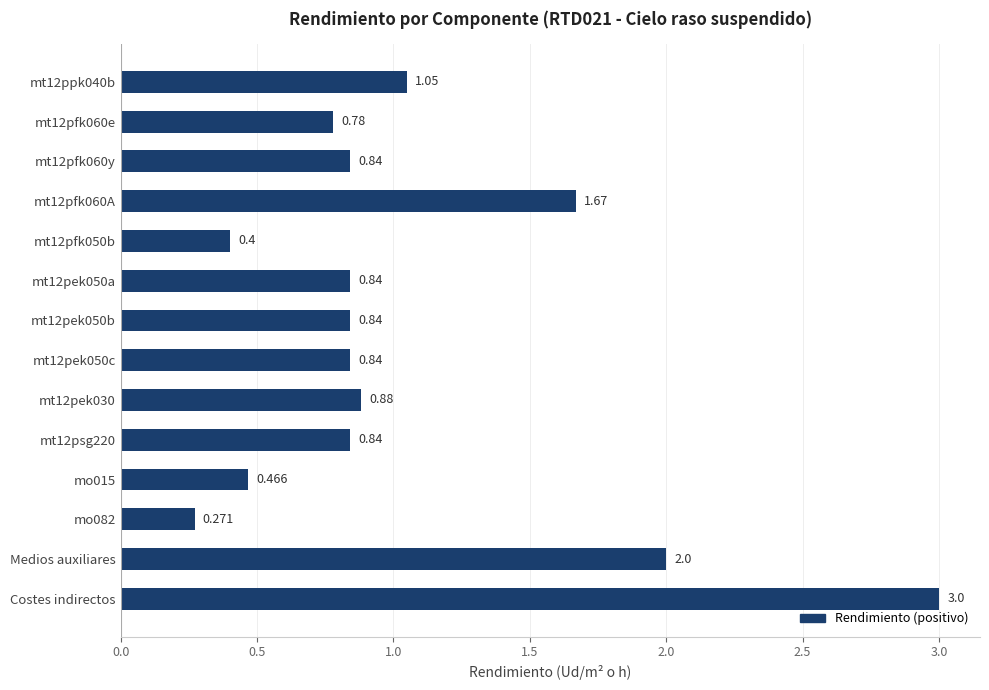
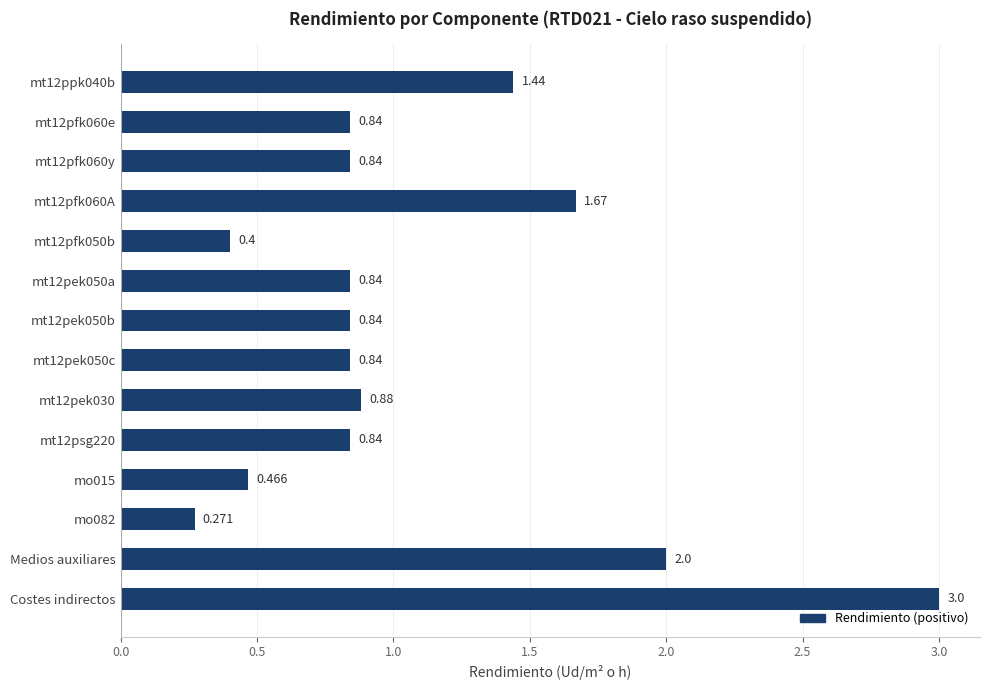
mt12ppk040b: 1.05 -> 1.44
mt12pfk060e: 0.78 -> 0.84
